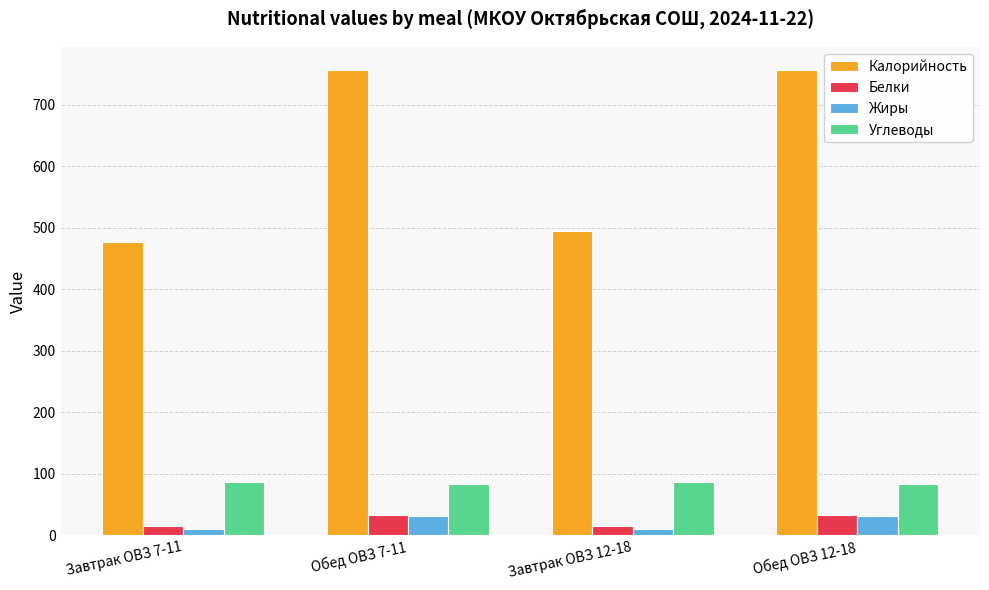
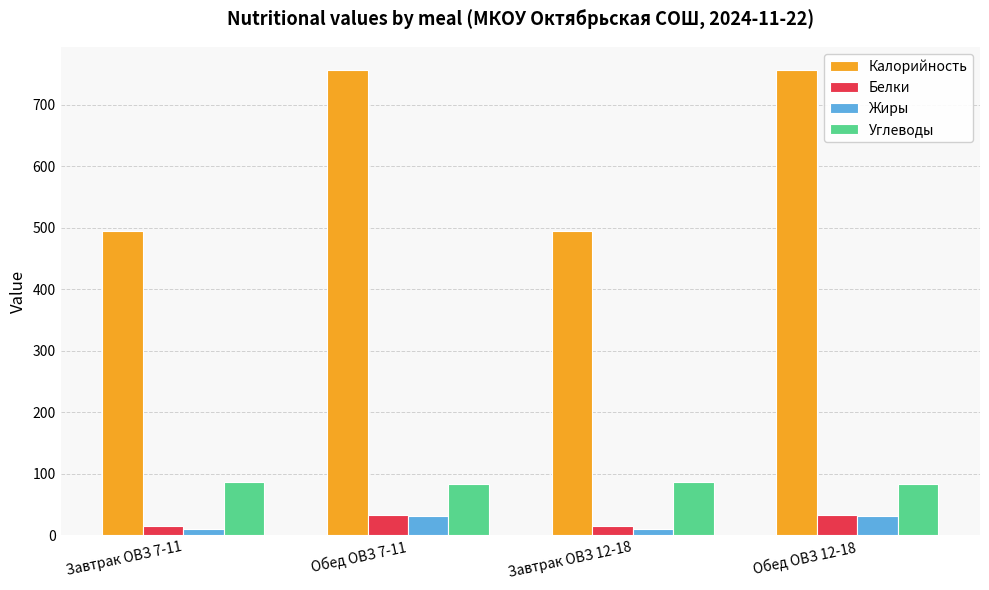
Калорийность, Завтрак ОВЗ 7-11: 480 -> 500
